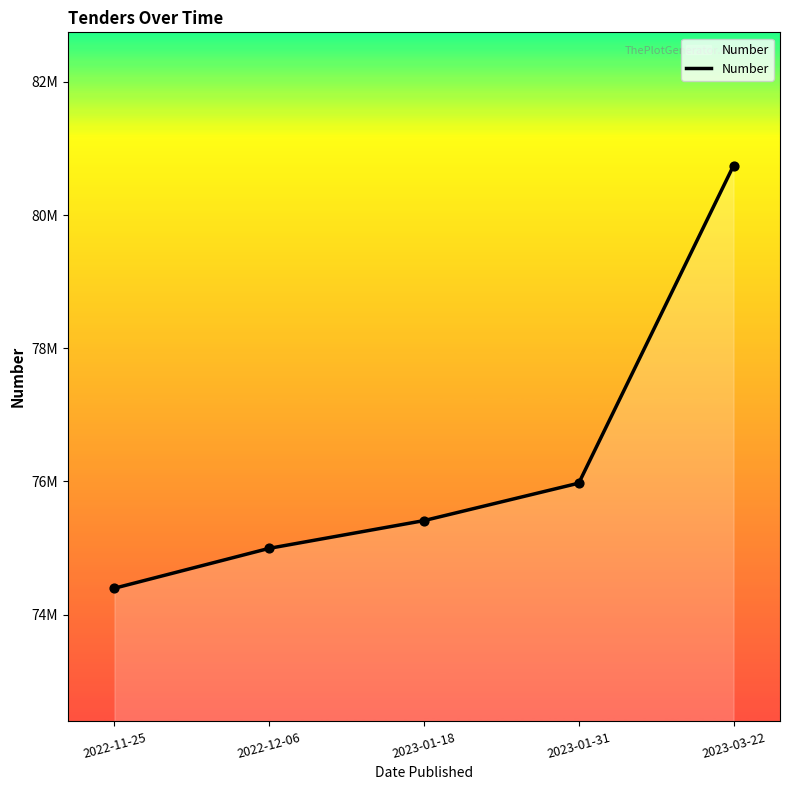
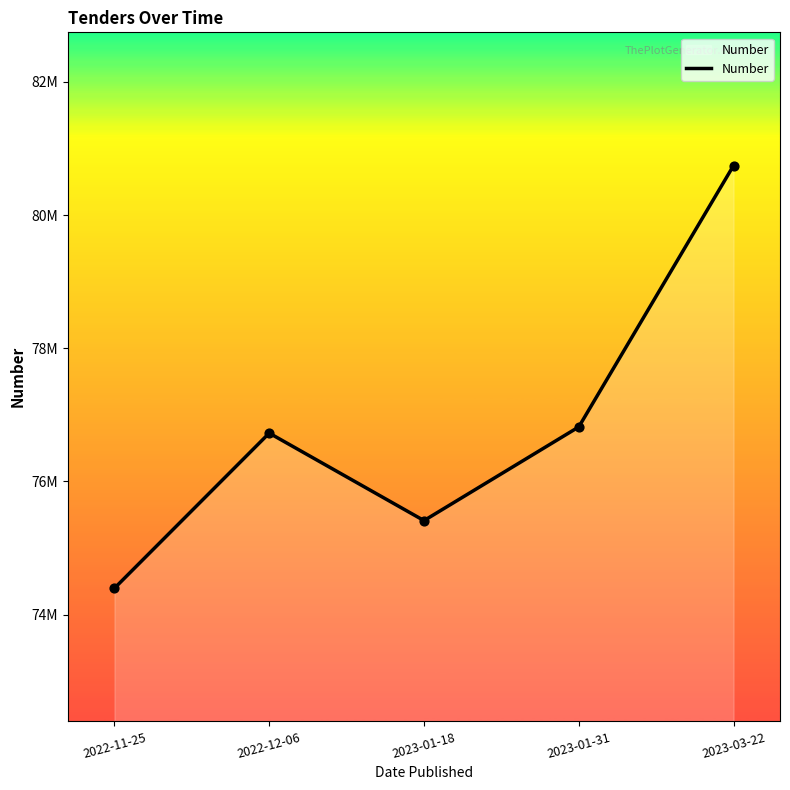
2022-12-06: 75000000 -> 76700000
2023-01-31: 76000000 -> 76800000
